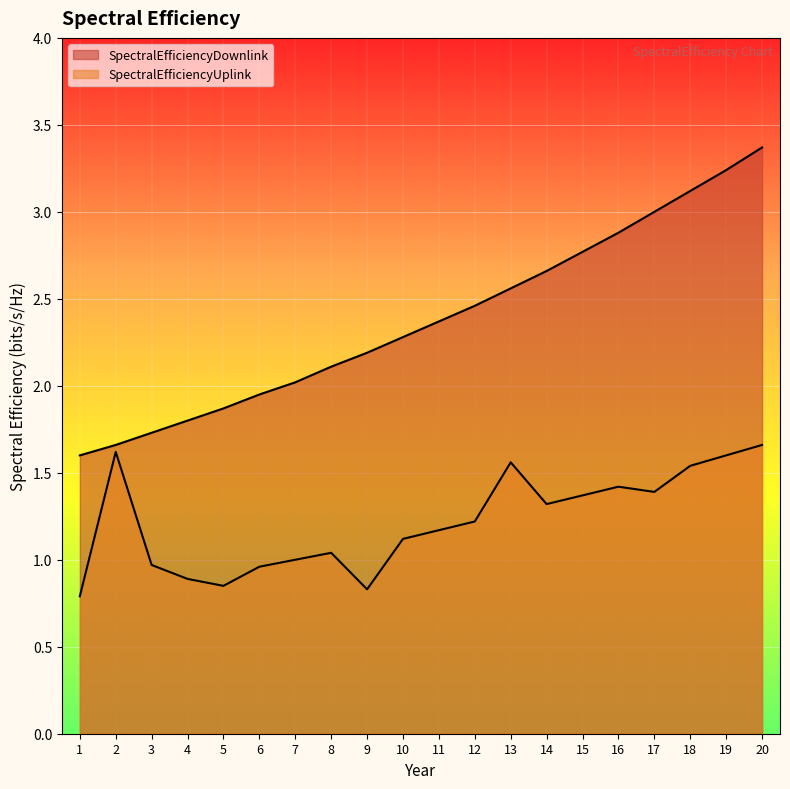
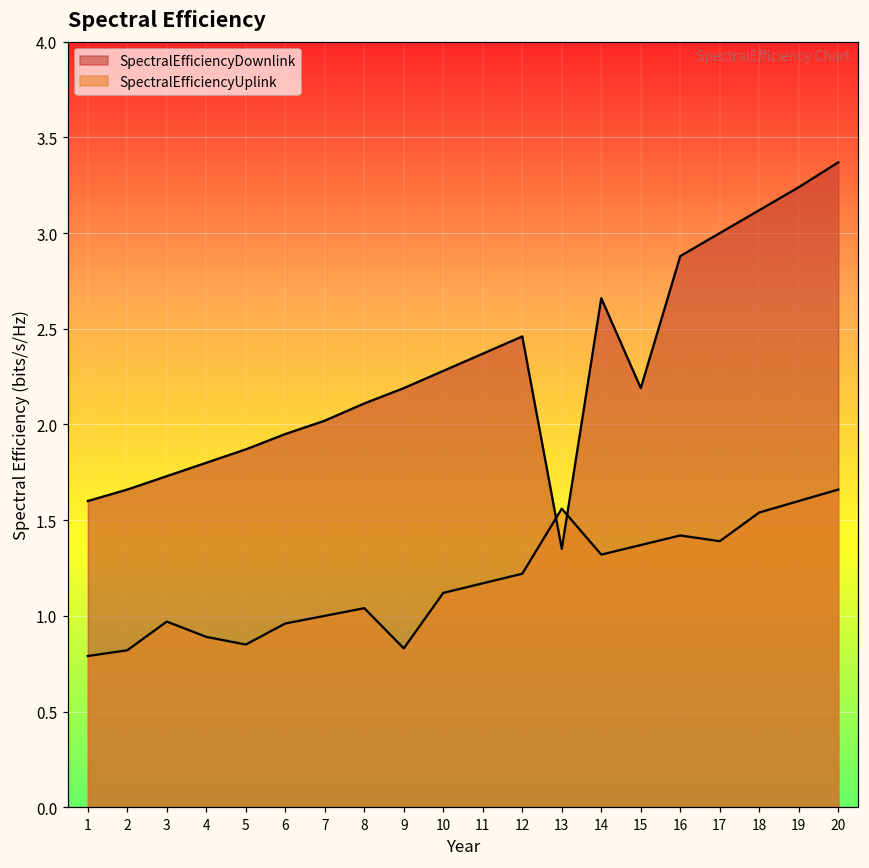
SpectralEfficiencyUplink, 2: 1.62 -> 0.82
SpectralEfficiencyDownlink, 13: 2.56 -> 1.35
SpectralEfficiencyDownlink, 15: 2.77 -> 2.19
